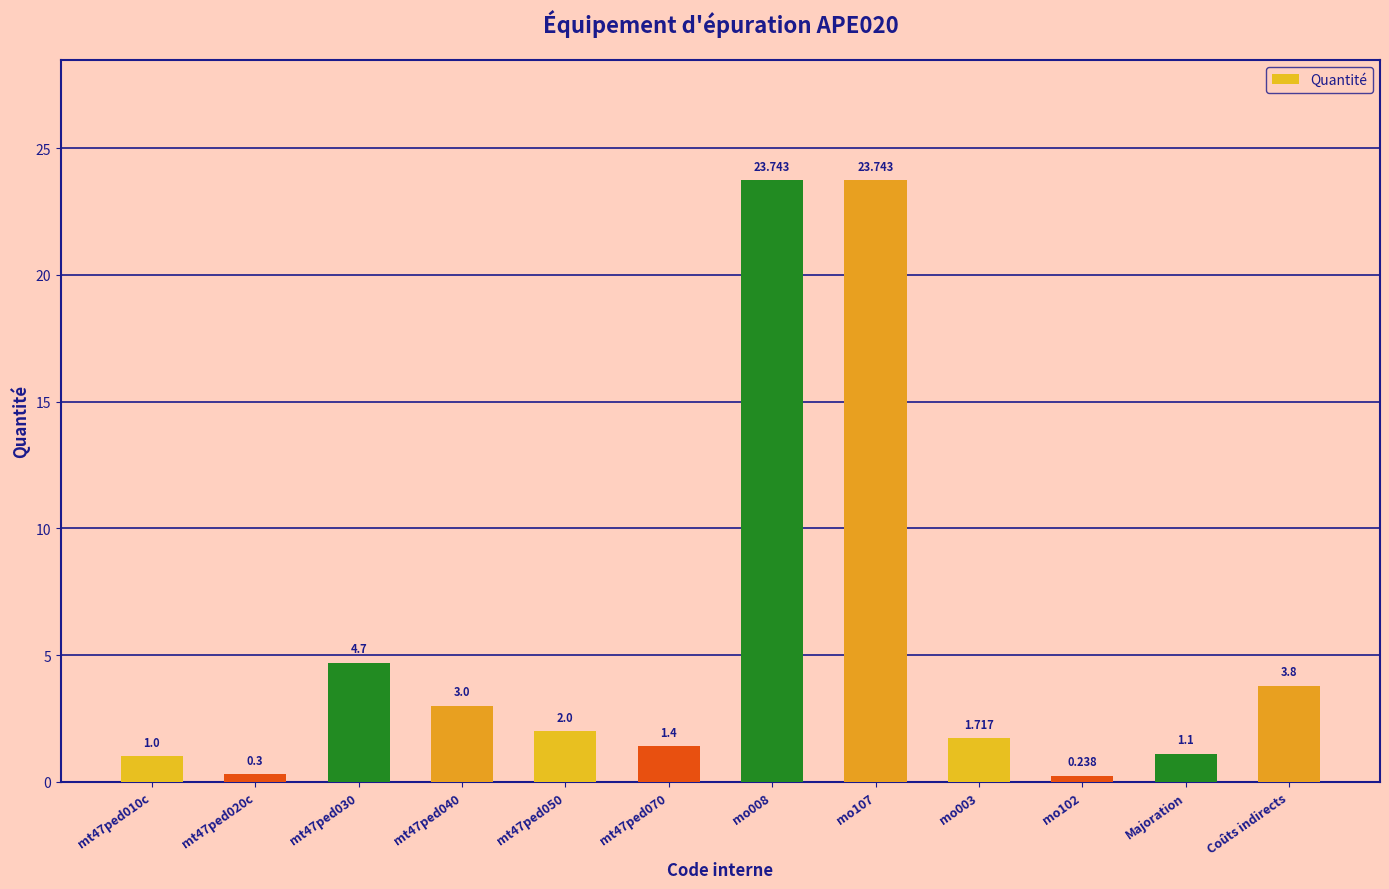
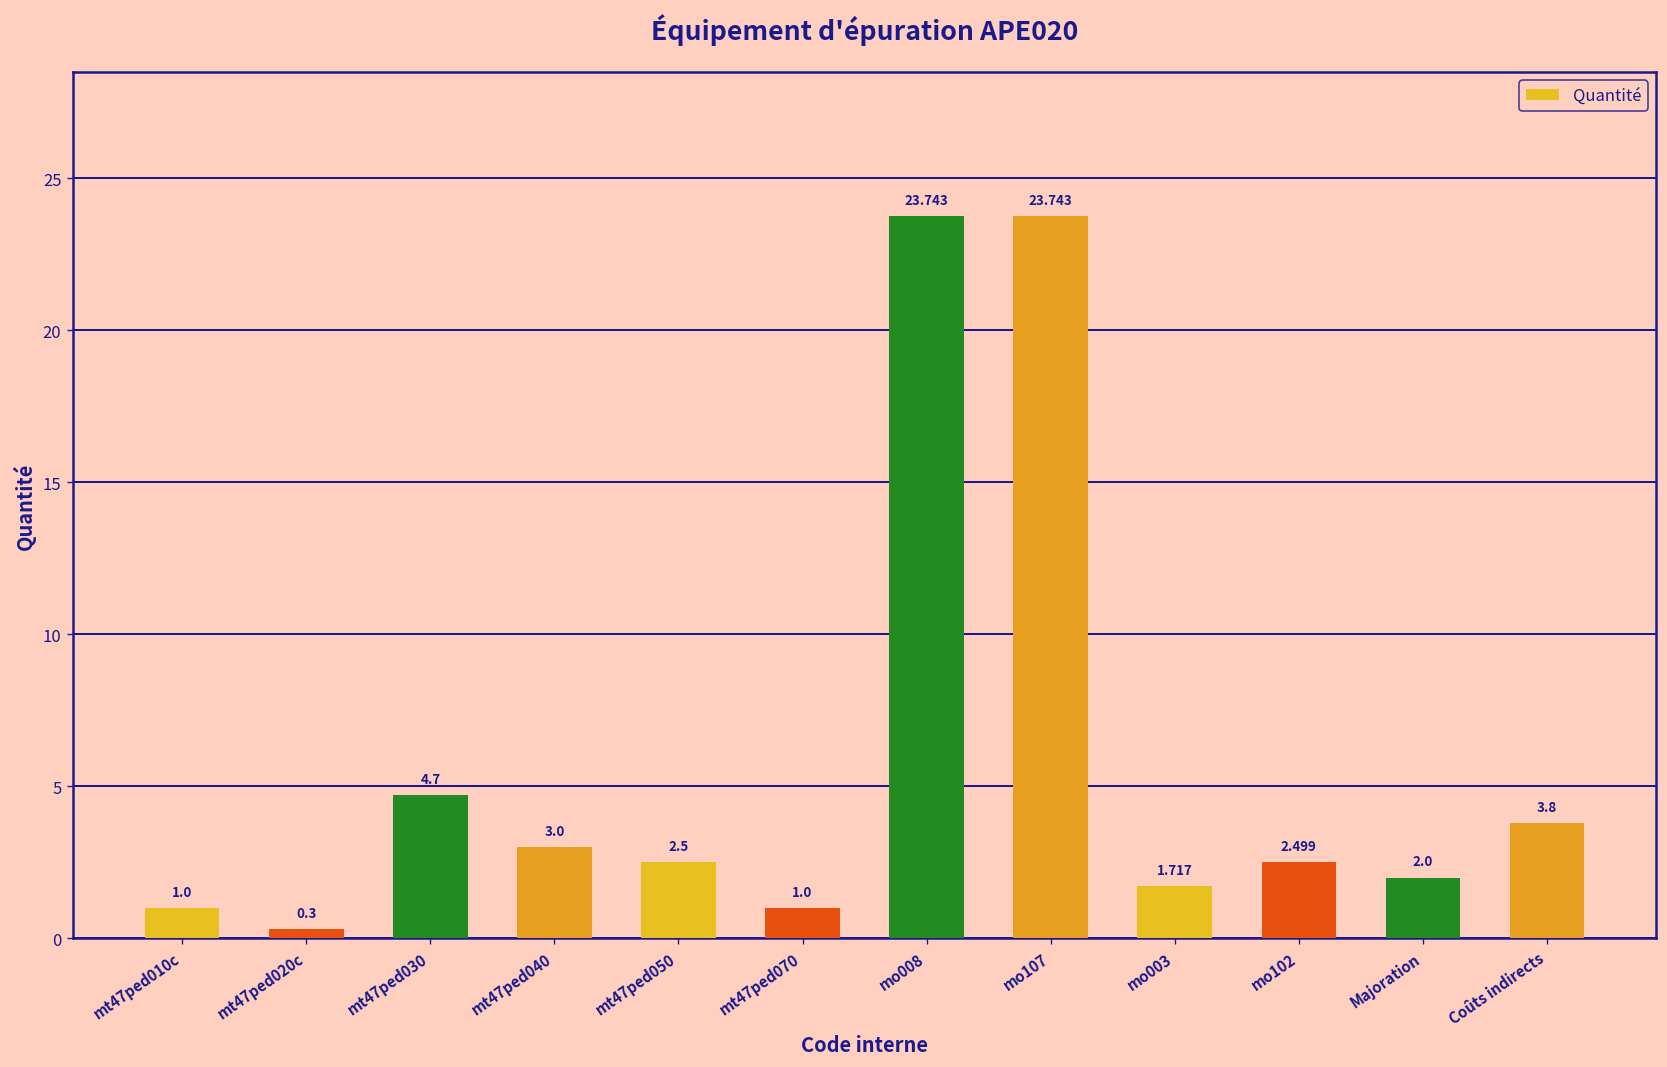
mt47ped050: 2.0 -> 2.5
mt47ped070: 1.4 -> 1.0
mo102: 0.238 -> 2.499
Majoration: 1.1 -> 2.0
